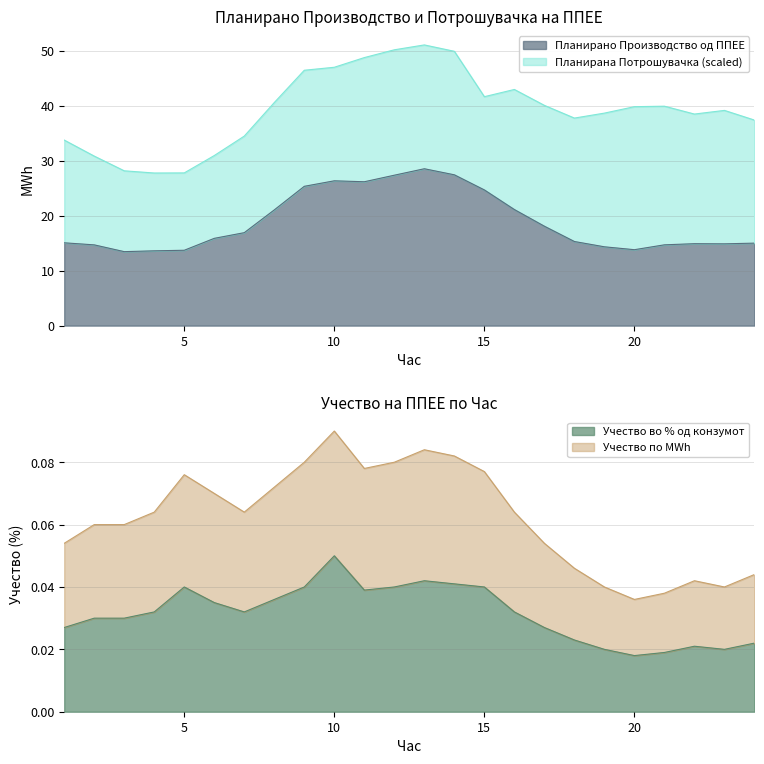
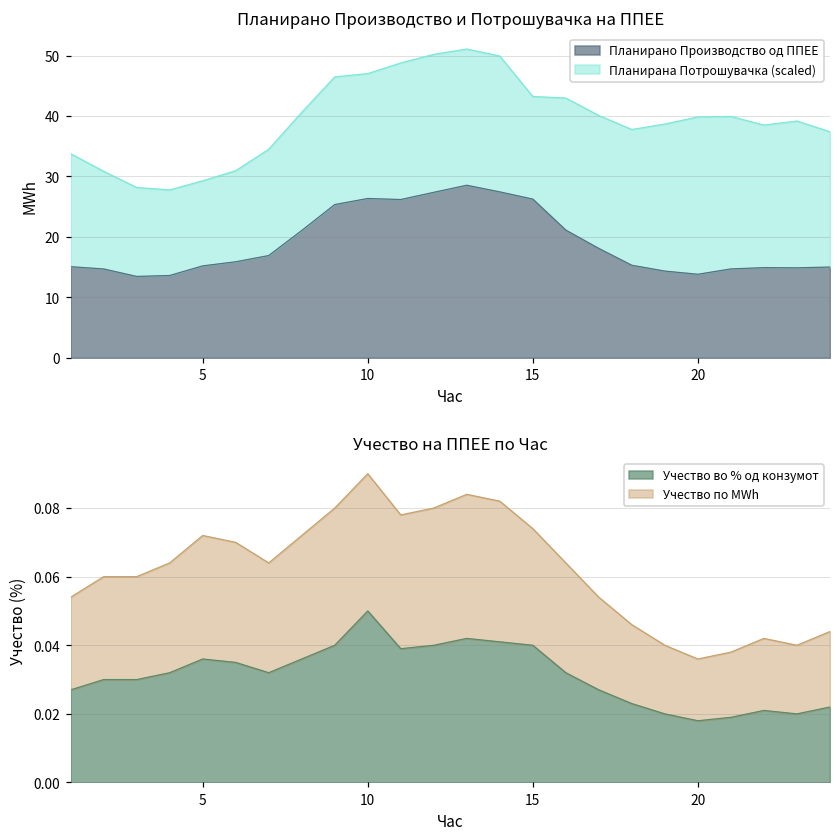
Планирано Производство и Потрошувачка на ППЕЕ, Планирано Производство од ППЕЕ, 5: 14 -> 15
Планирано Производство и Потрошувачка на ППЕЕ, Планирано Производство од ППЕЕ, 15: 25 -> 26
Учество на ППЕЕ по Час, Учество во % од конзумот, 5: 0.040 -> 0.036
Учество на ППЕЕ по Час, Учество по MWh, 15: 0.037 -> 0.034
